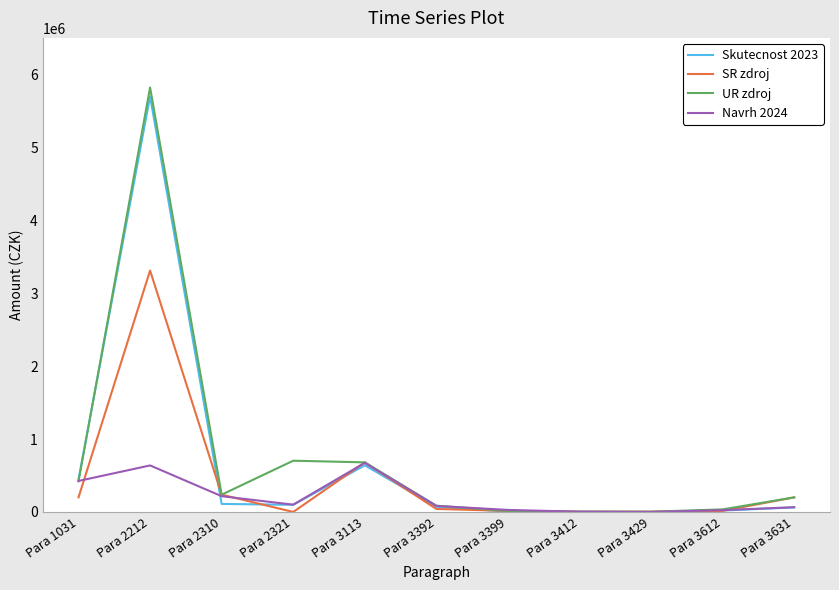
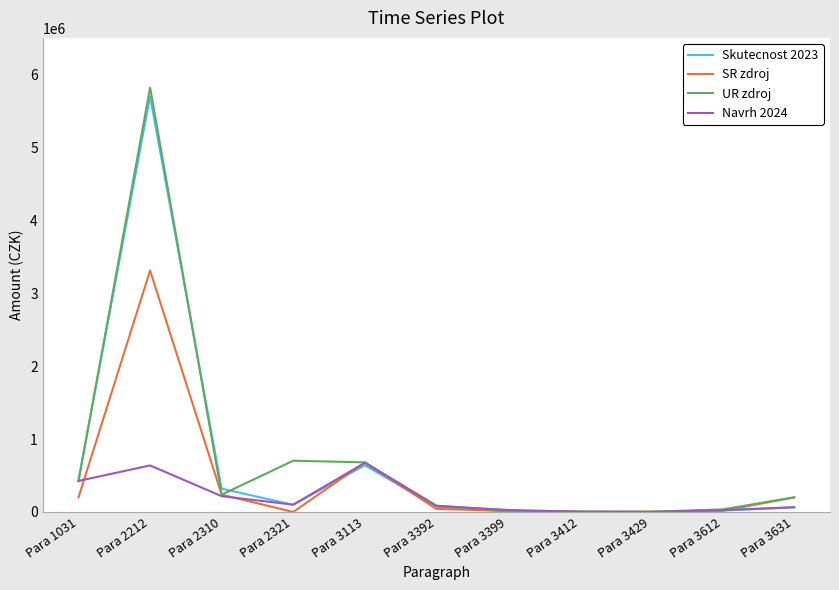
Skutecnost 2023, Para 2310: 100000 -> 300000
